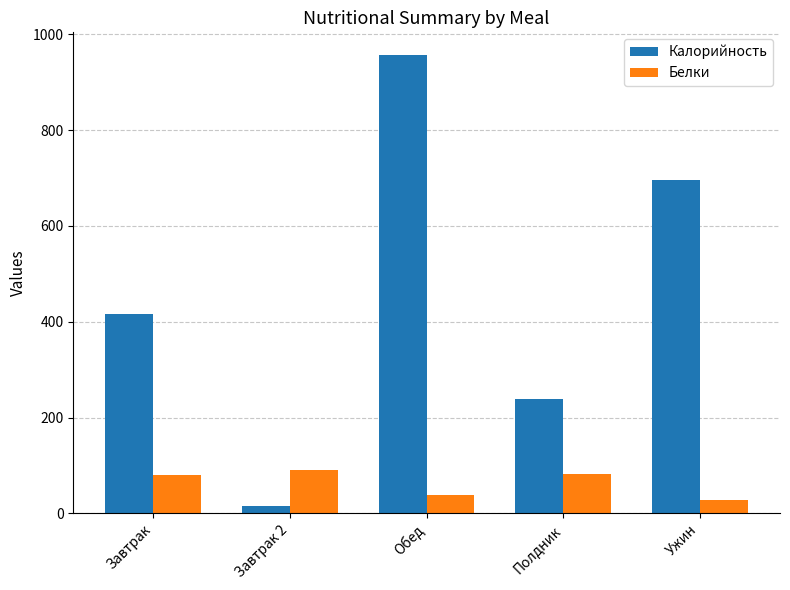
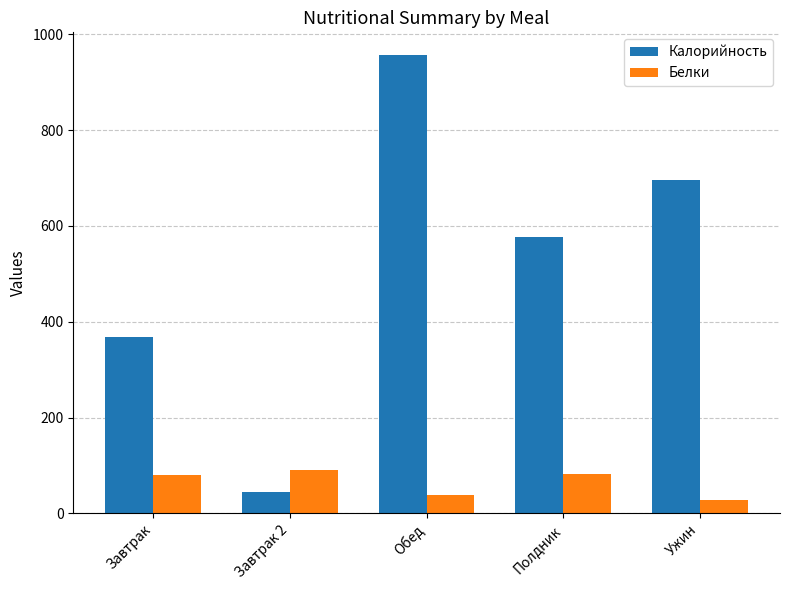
Калорийность, Завтрак: 420 -> 370
Калорийность, Завтрак 2: 20 -> 40
Калорийность, Полдник: 240 -> 580
